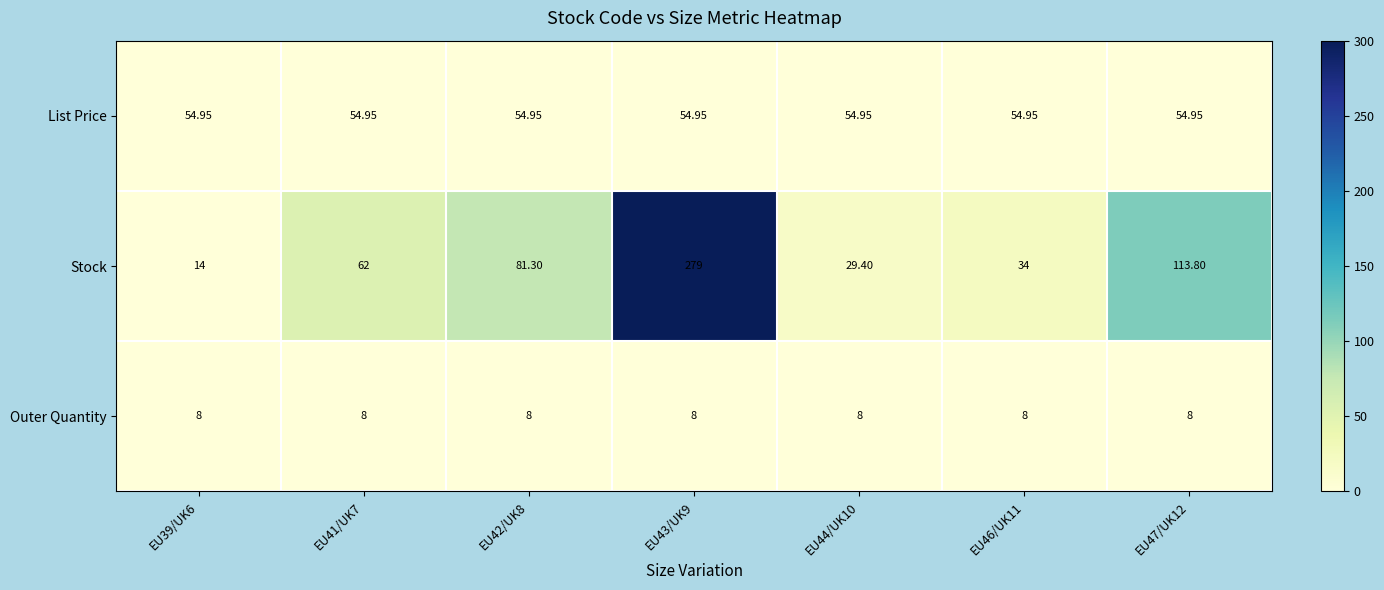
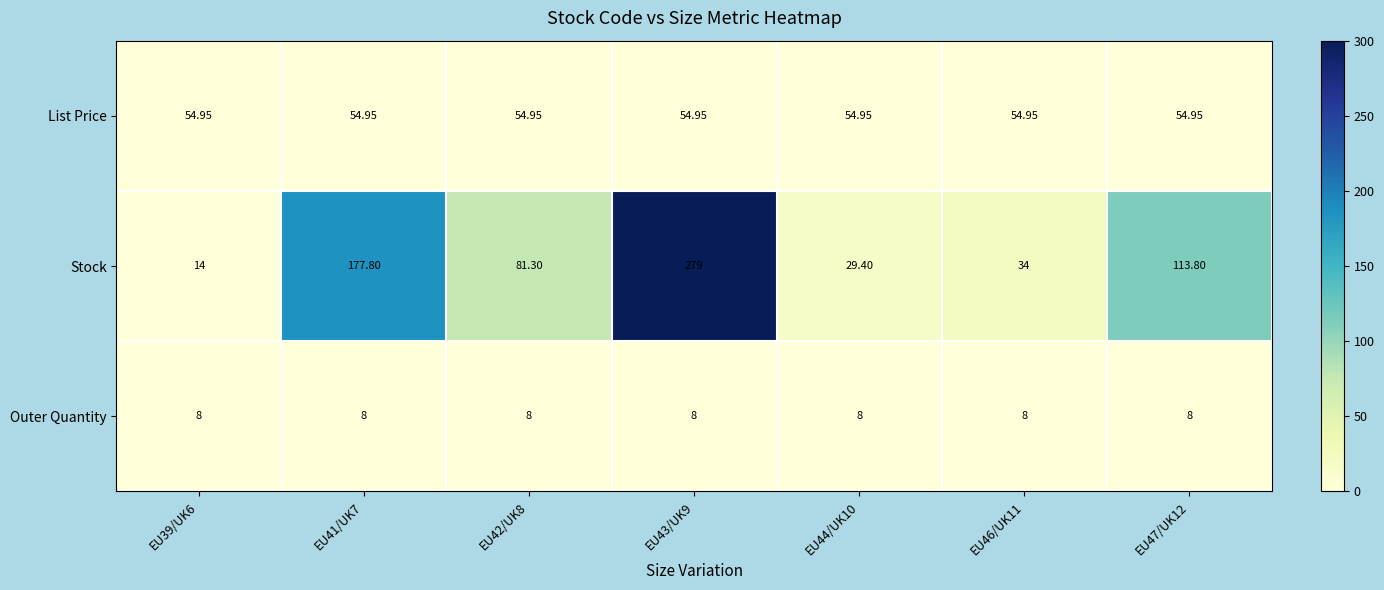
Stock, EU41/UK7: 62 -> 177.80
